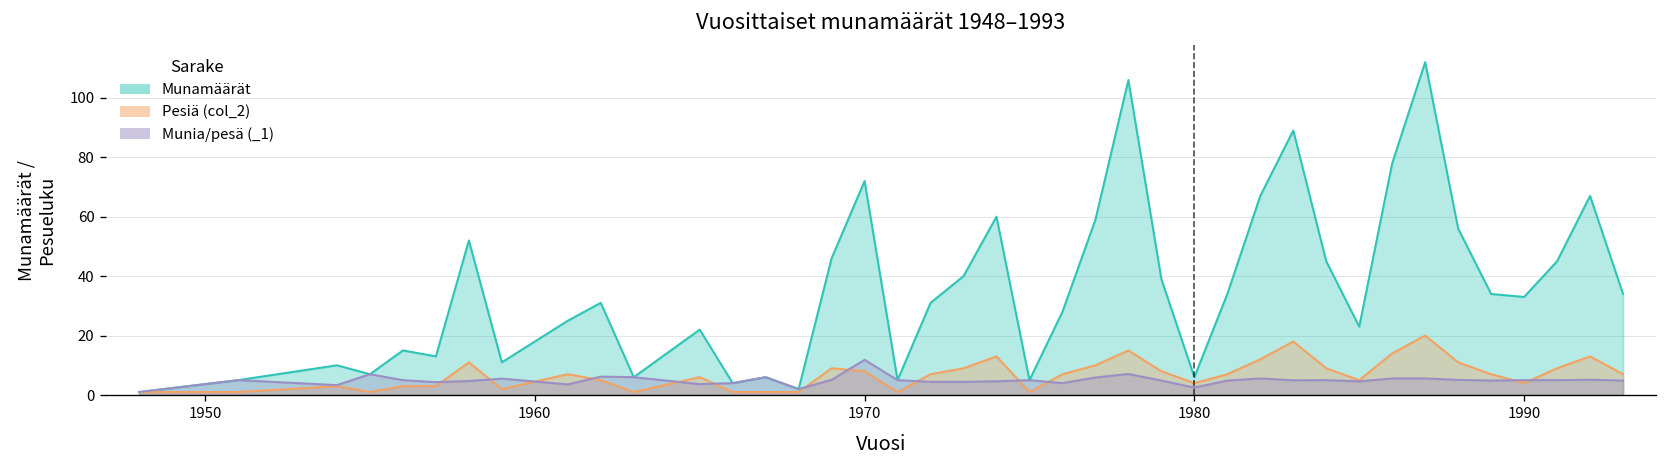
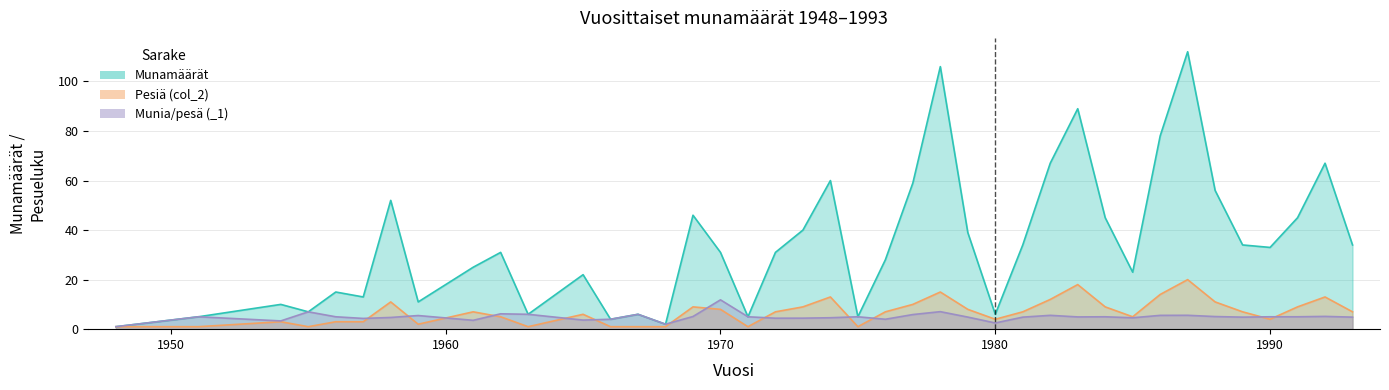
Munamäärät, 1970: 72 -> 31
